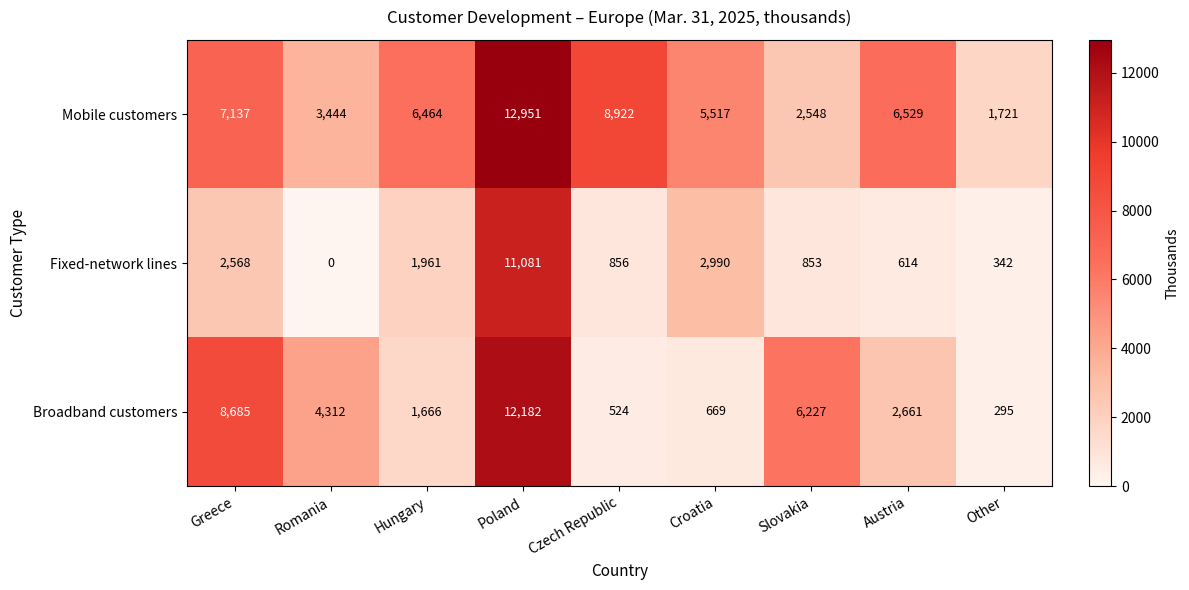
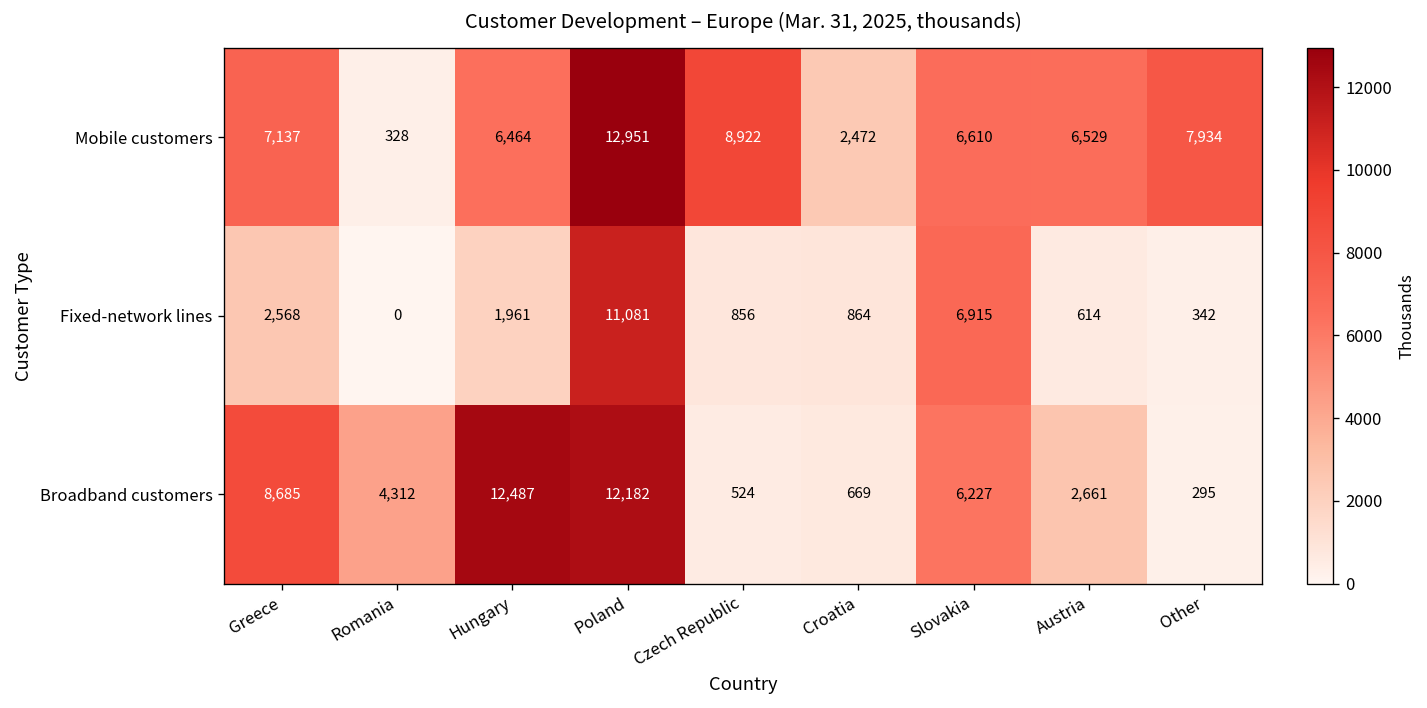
Mobile customers, Romania: 3,444 -> 328
Mobile customers, Croatia: 5,517 -> 2,472
Mobile customers, Slovakia: 2,548 -> 6,610
Mobile customers, Other: 1,721 -> 7,934
Fixed-network lines, Croatia: 2,990 -> 864
Fixed-network lines, Slovakia: 853 -> 6,915
Broadband customers, Hungary: 1,666 -> 12,487
